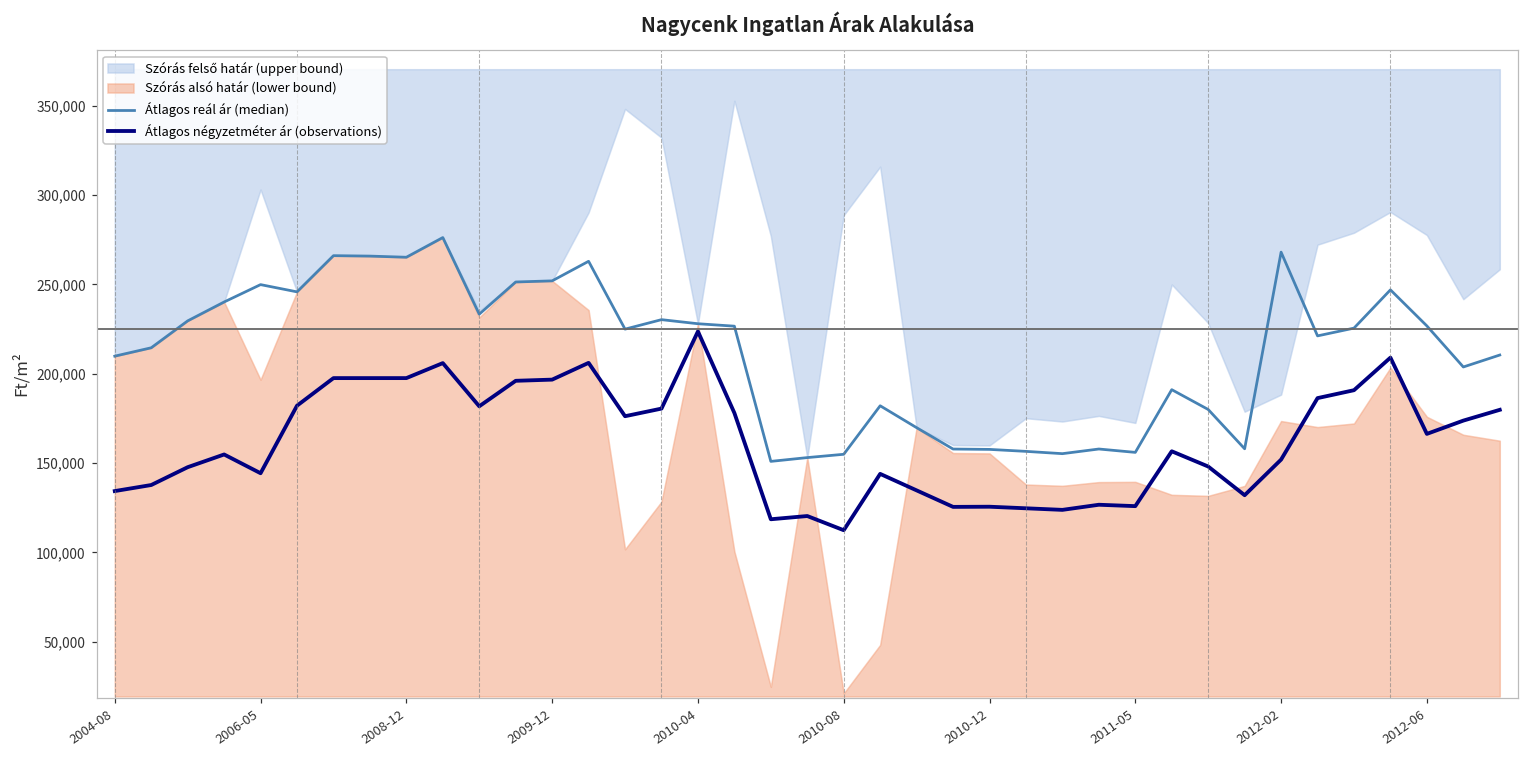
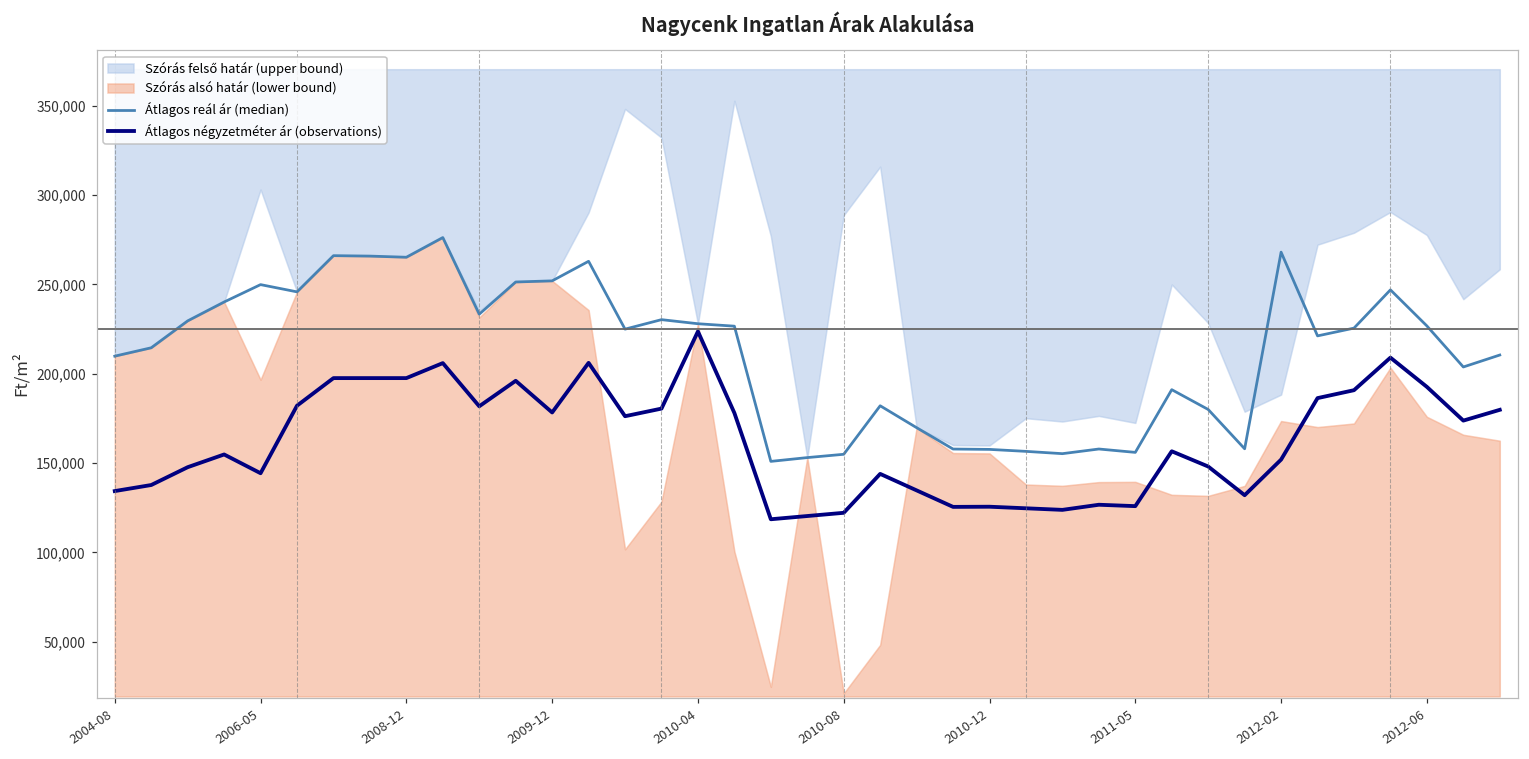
Átlagos négyzetméter ár (observations), 2009-12: 197,000 -> 178,000
Átlagos négyzetméter ár (observations), 2010-08: 112,000 -> 122,000
Átlagos négyzetméter ár (observations), 2012-06: 166,000 -> 193,000
